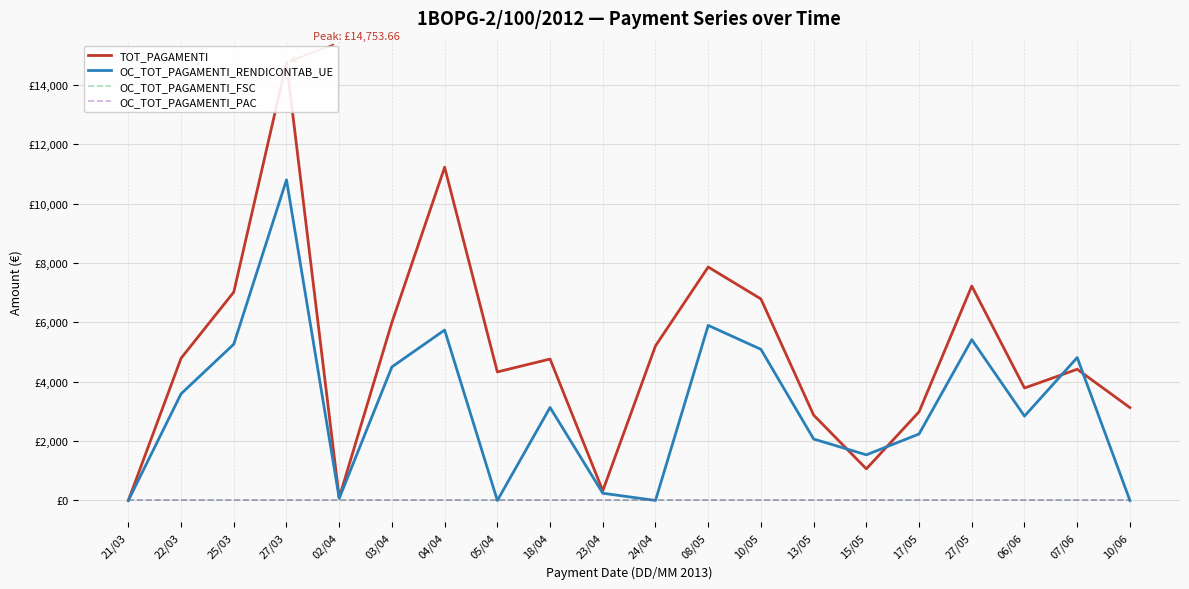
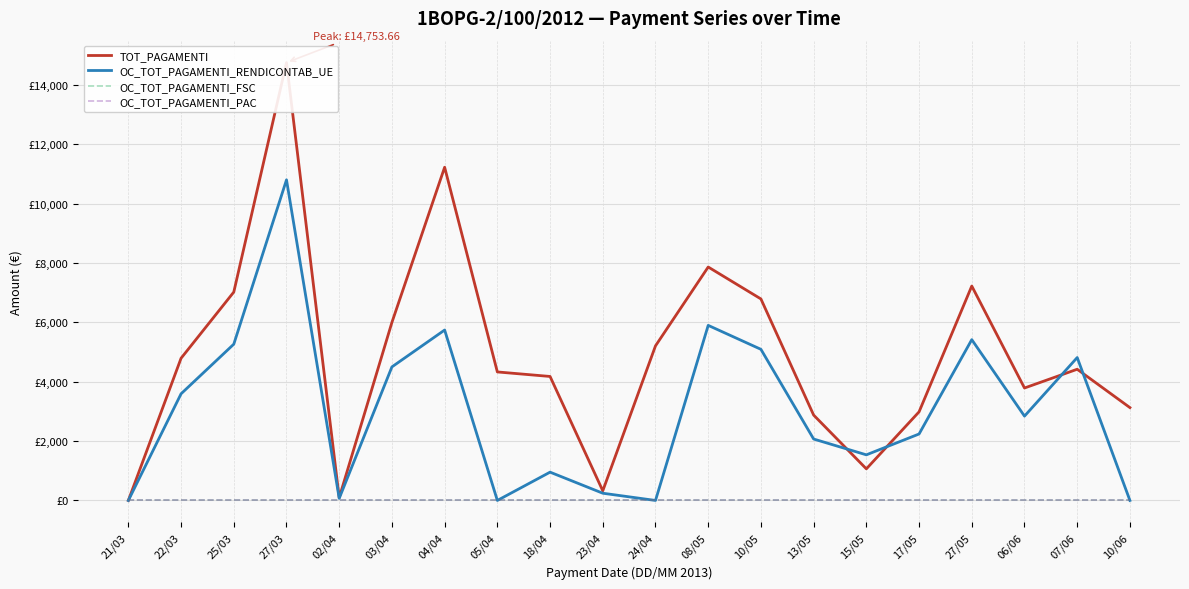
TOT_PAGAMENTI, 18/04: £4,800 -> £4,200
OC_TOT_PAGAMENTI_RENDICONTAB_UE, 18/04: £3,100 -> £1,000
